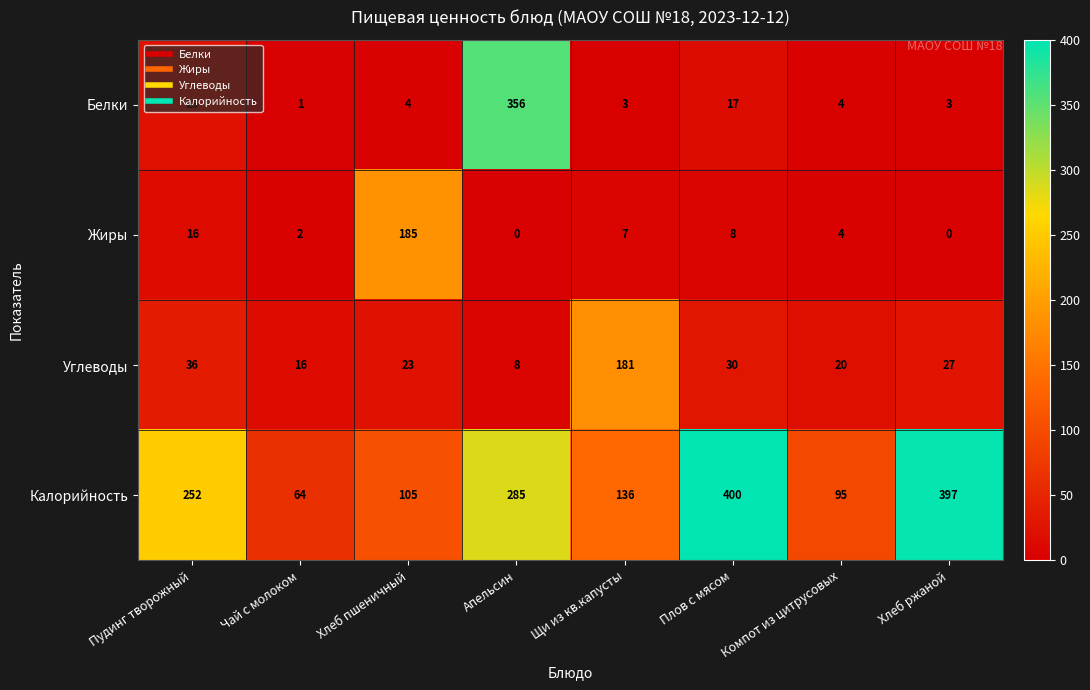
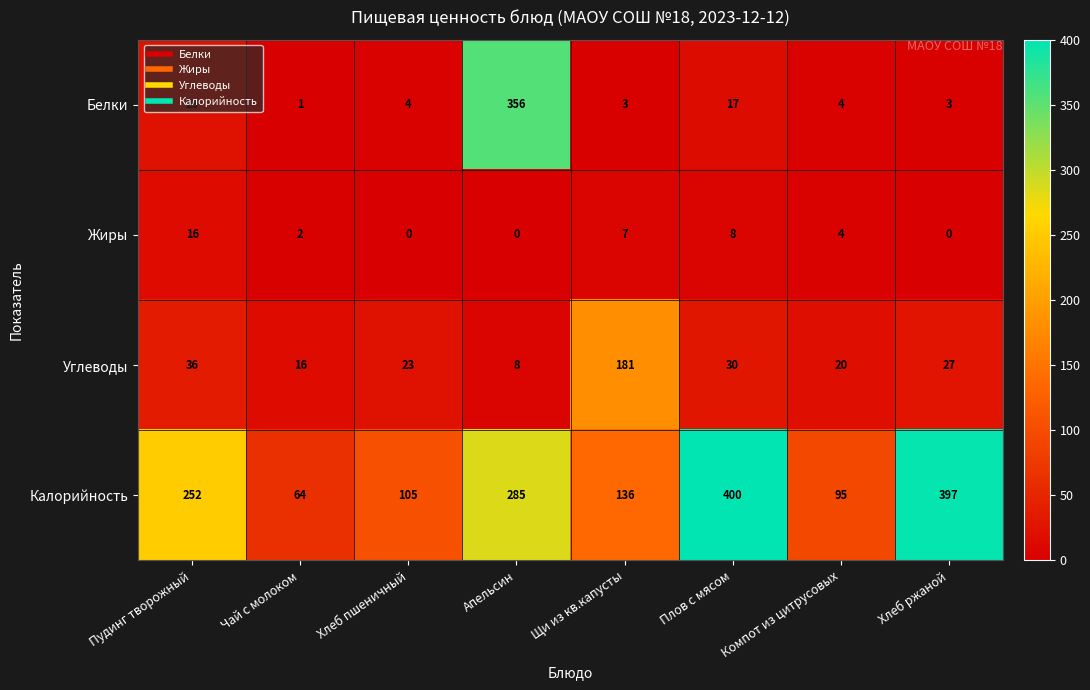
Жиры, Хлеб пшеничный: 185 -> 0
